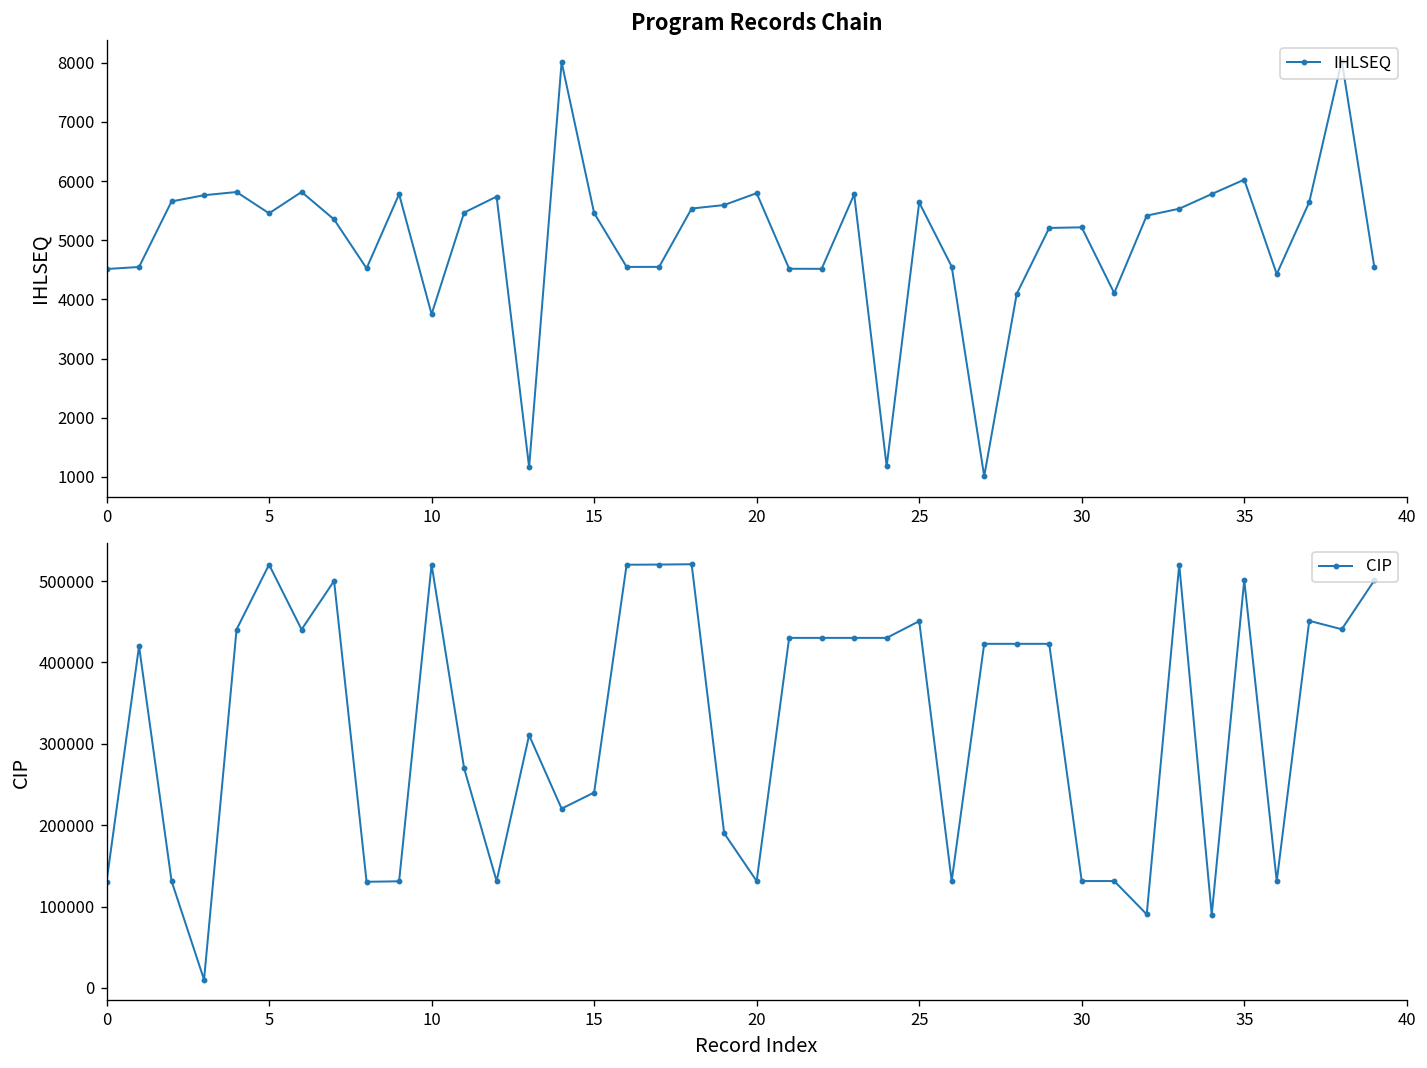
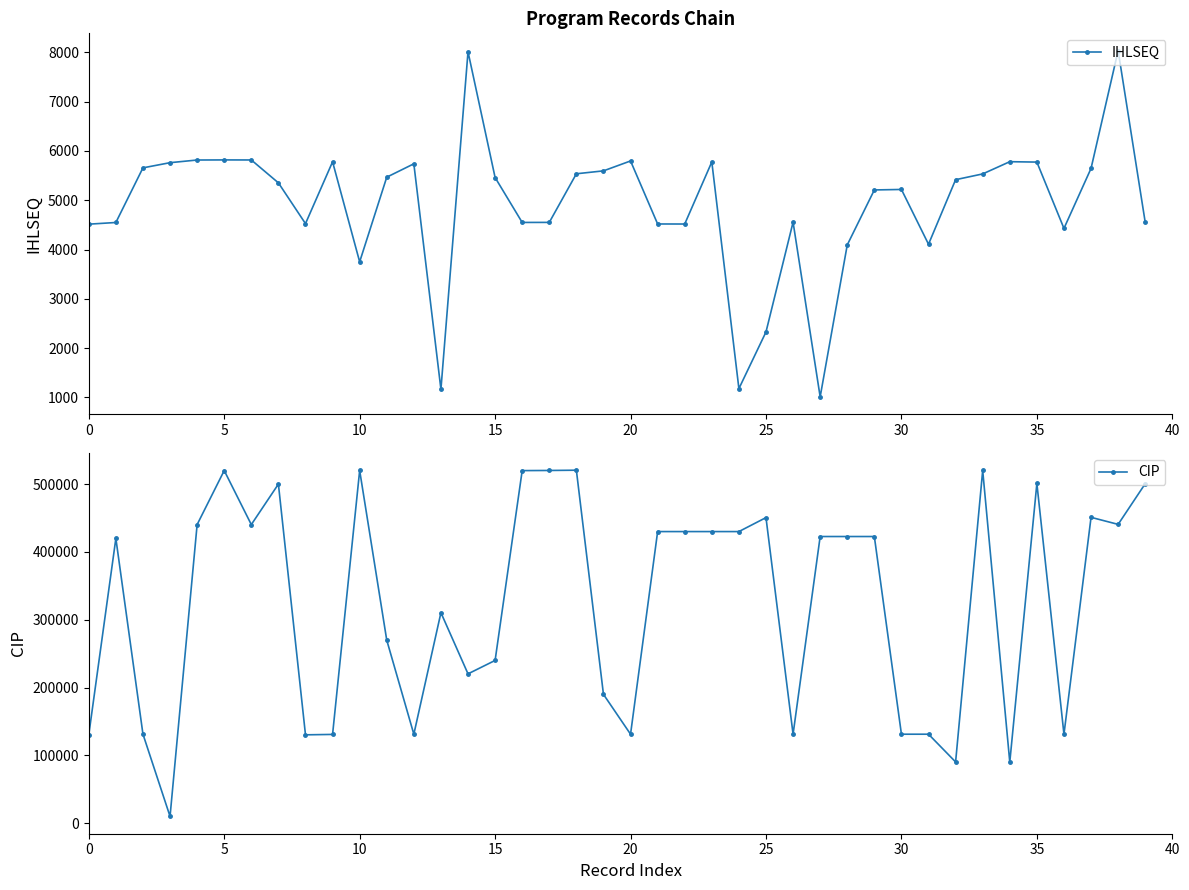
Program Records Chain, 5: 5500 -> 5800
Program Records Chain, 25: 5600 -> 2300
Program Records Chain, 35: 6000 -> 5800
